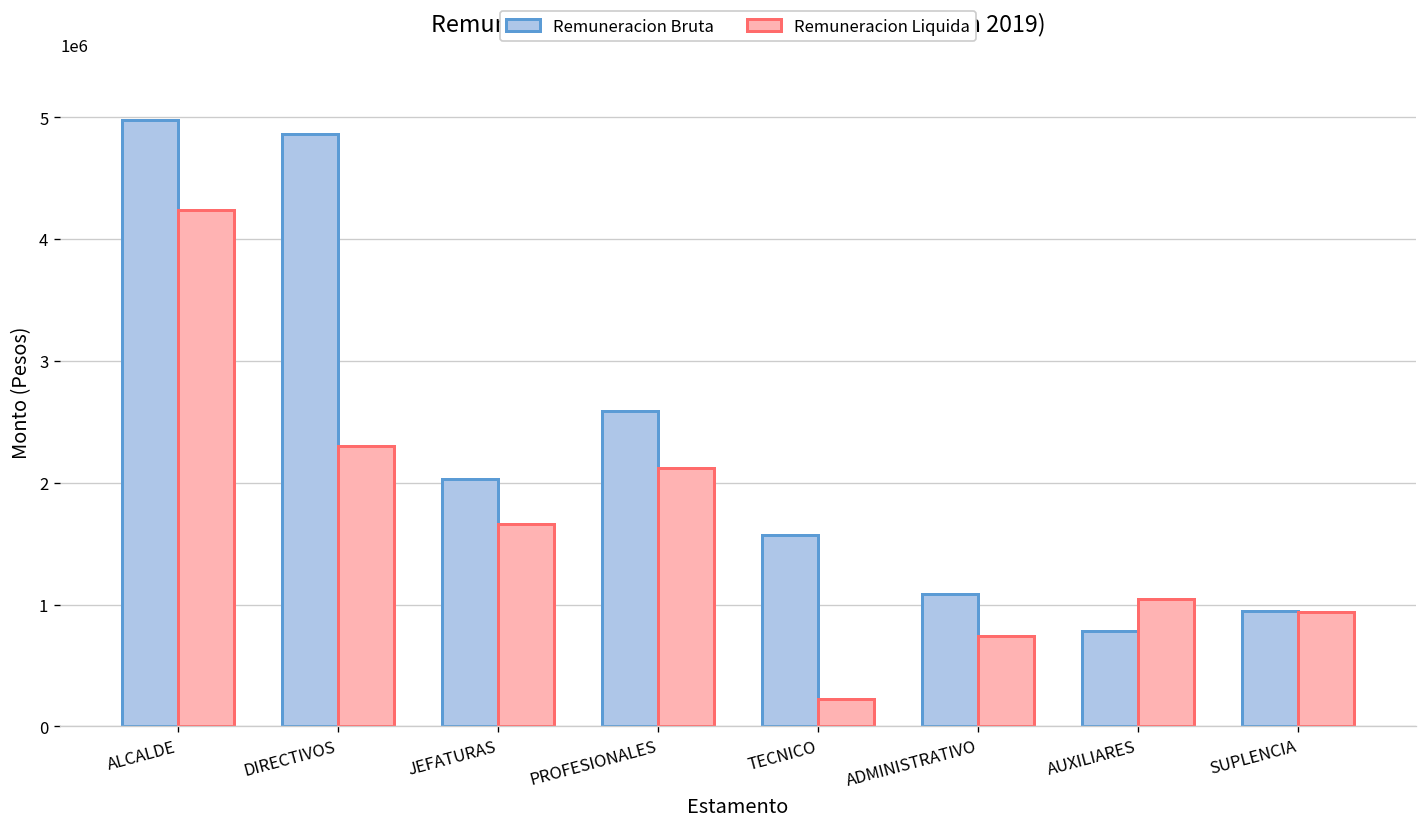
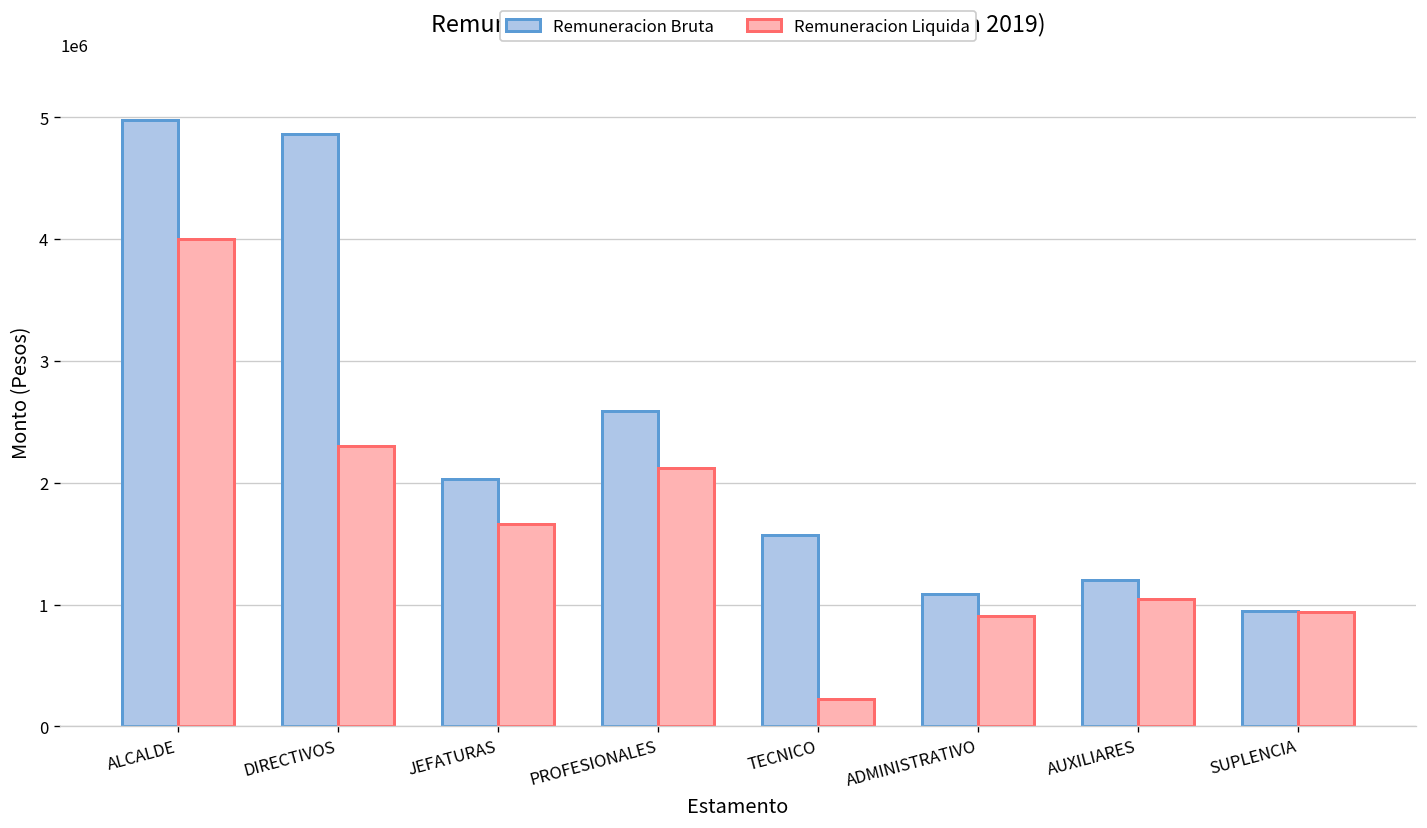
Remuneracion Liquida, ALCALDE: 4240000 -> 4000000
Remuneracion Liquida, ADMINISTRATIVO: 740000 -> 910000
Remuneracion Bruta, AUXILIARES: 780000 -> 1200000
